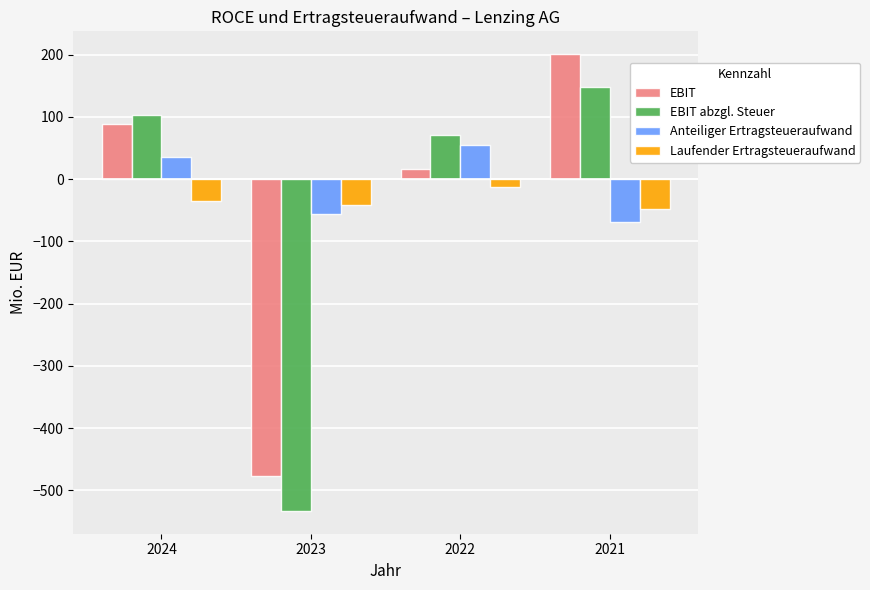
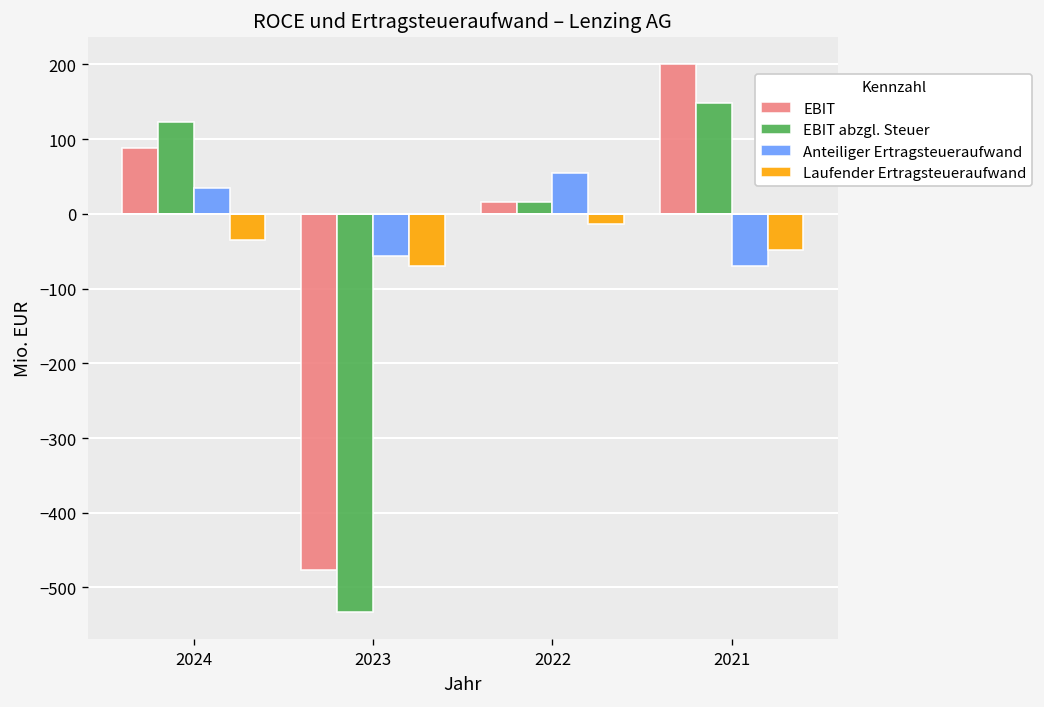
EBIT abzgl. Steuer, 2024: 100 -> 120
Laufender Ertragsteueraufwand, 2023: -40 -> -70
EBIT abzgl. Steuer, 2022: 70 -> 20
